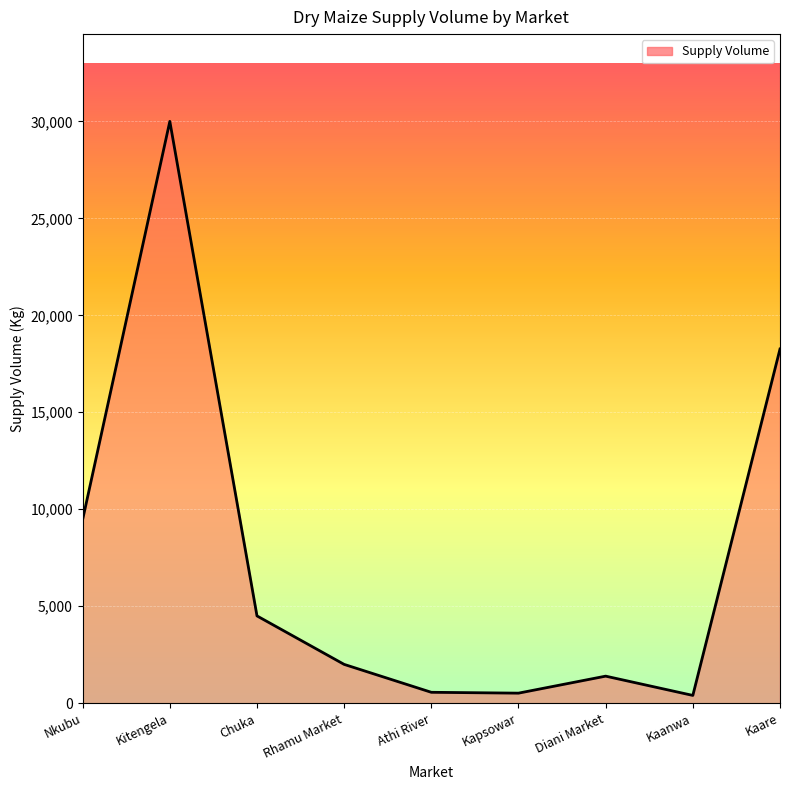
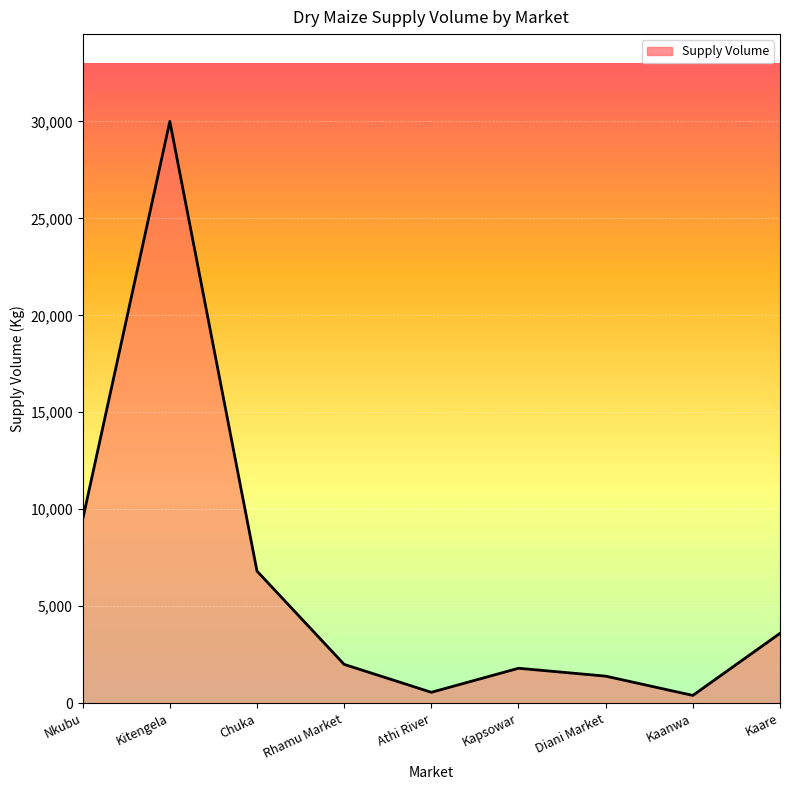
Chuka: 4,500 -> 6,800
Kapsowar: 500 -> 1,800
Kaare: 18,300 -> 3,600
